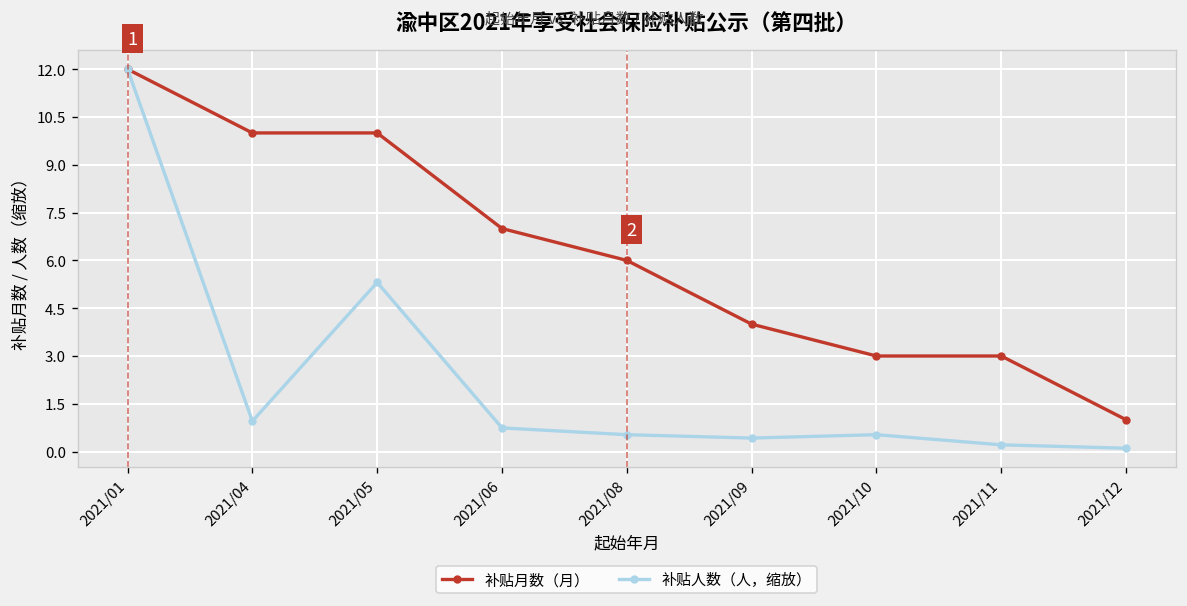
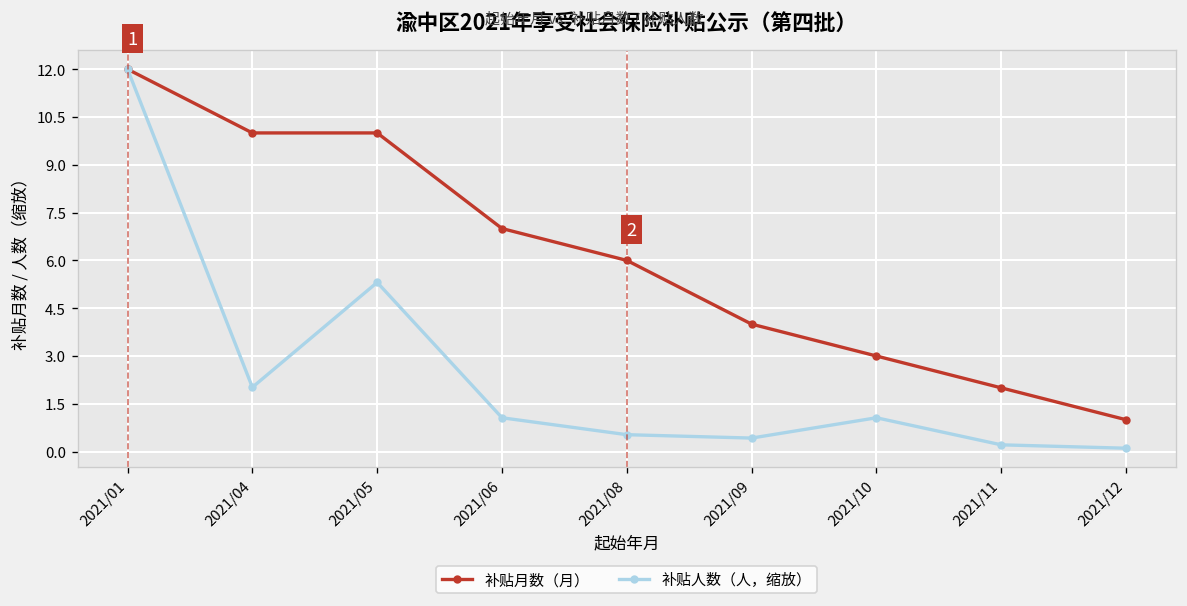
补贴人数（人，缩放）, 2021/04: 1.0 -> 2.0
补贴人数（人，缩放）, 2021/06: 0.7 -> 1.1
补贴人数（人，缩放）, 2021/10: 0.5 -> 1.1
补贴月数（月）, 2021/11: 3 -> 2
